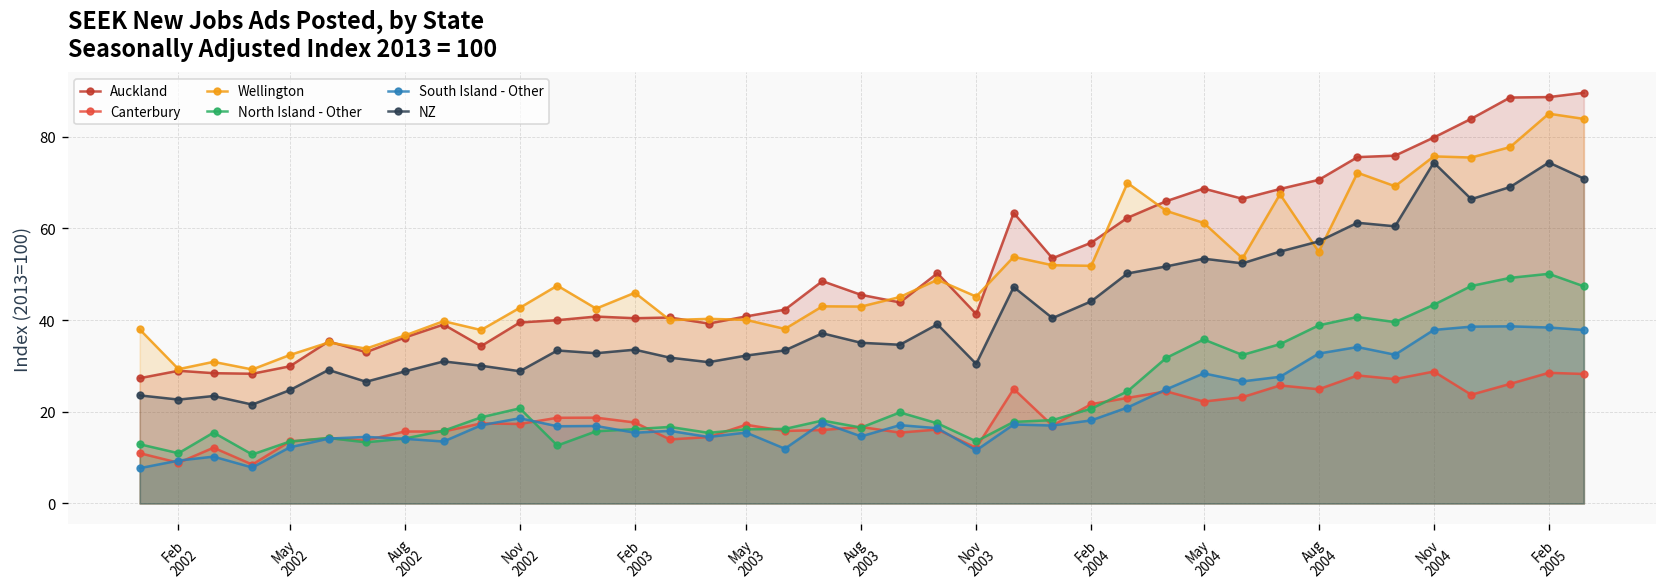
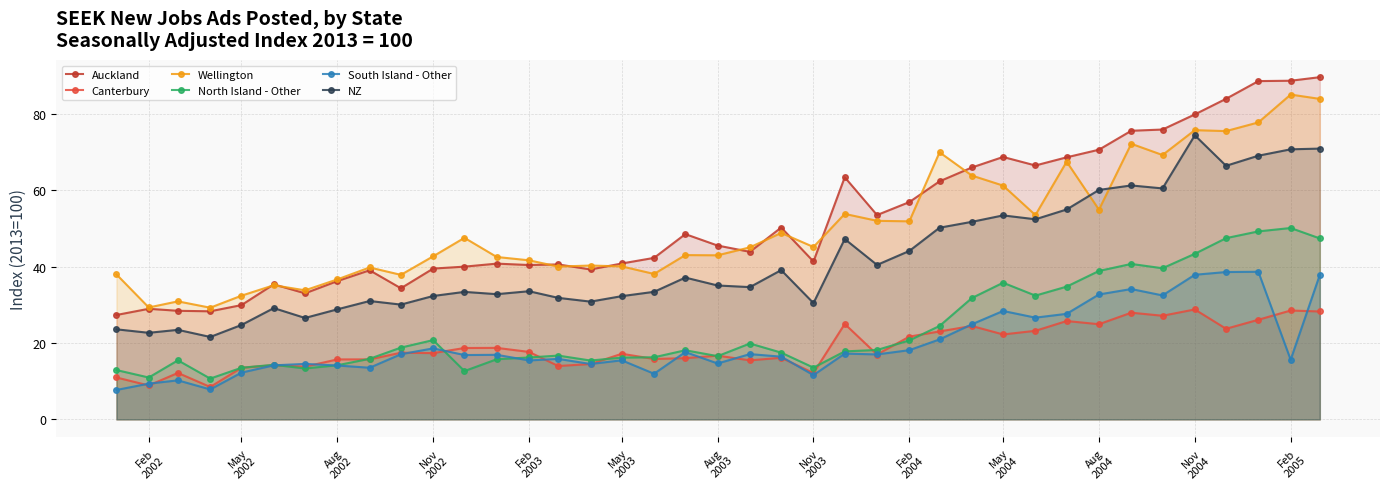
NZ, Nov 2002: 29 -> 32
Wellington, Feb 2003: 46 -> 42
NZ, Aug 2004: 57 -> 60
South Island - Other, Feb 2005: 38 -> 16
NZ, Feb 2005: 74 -> 71
